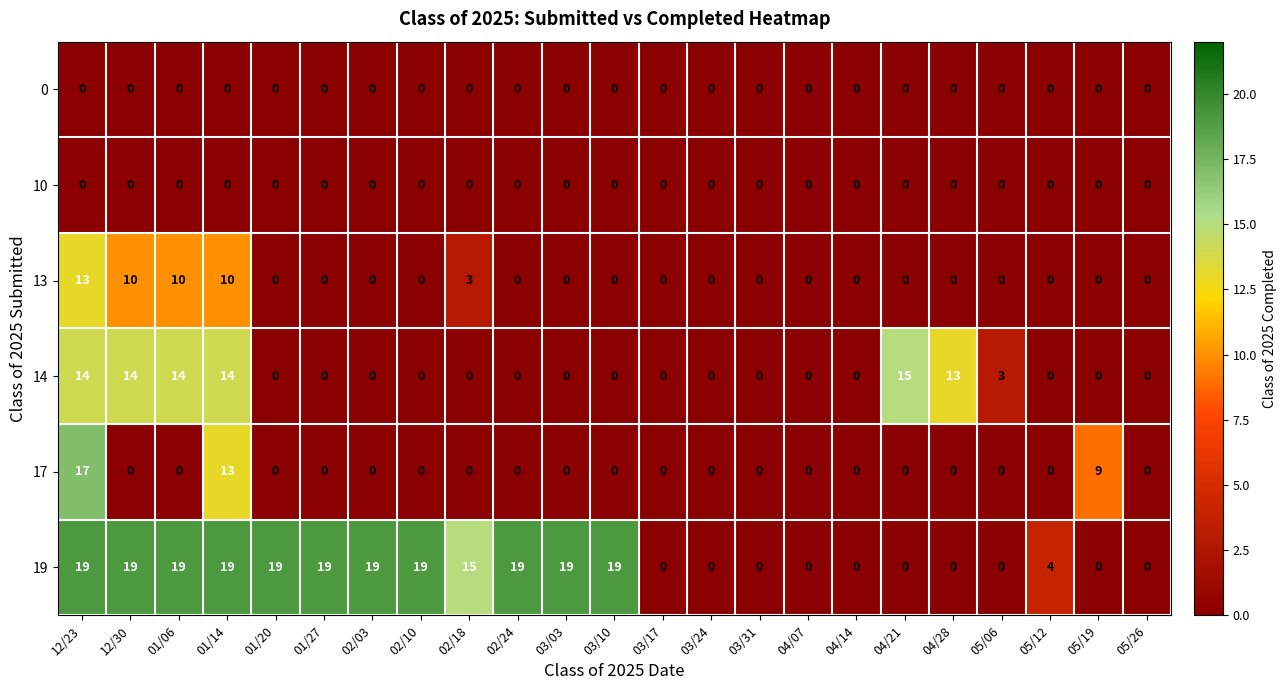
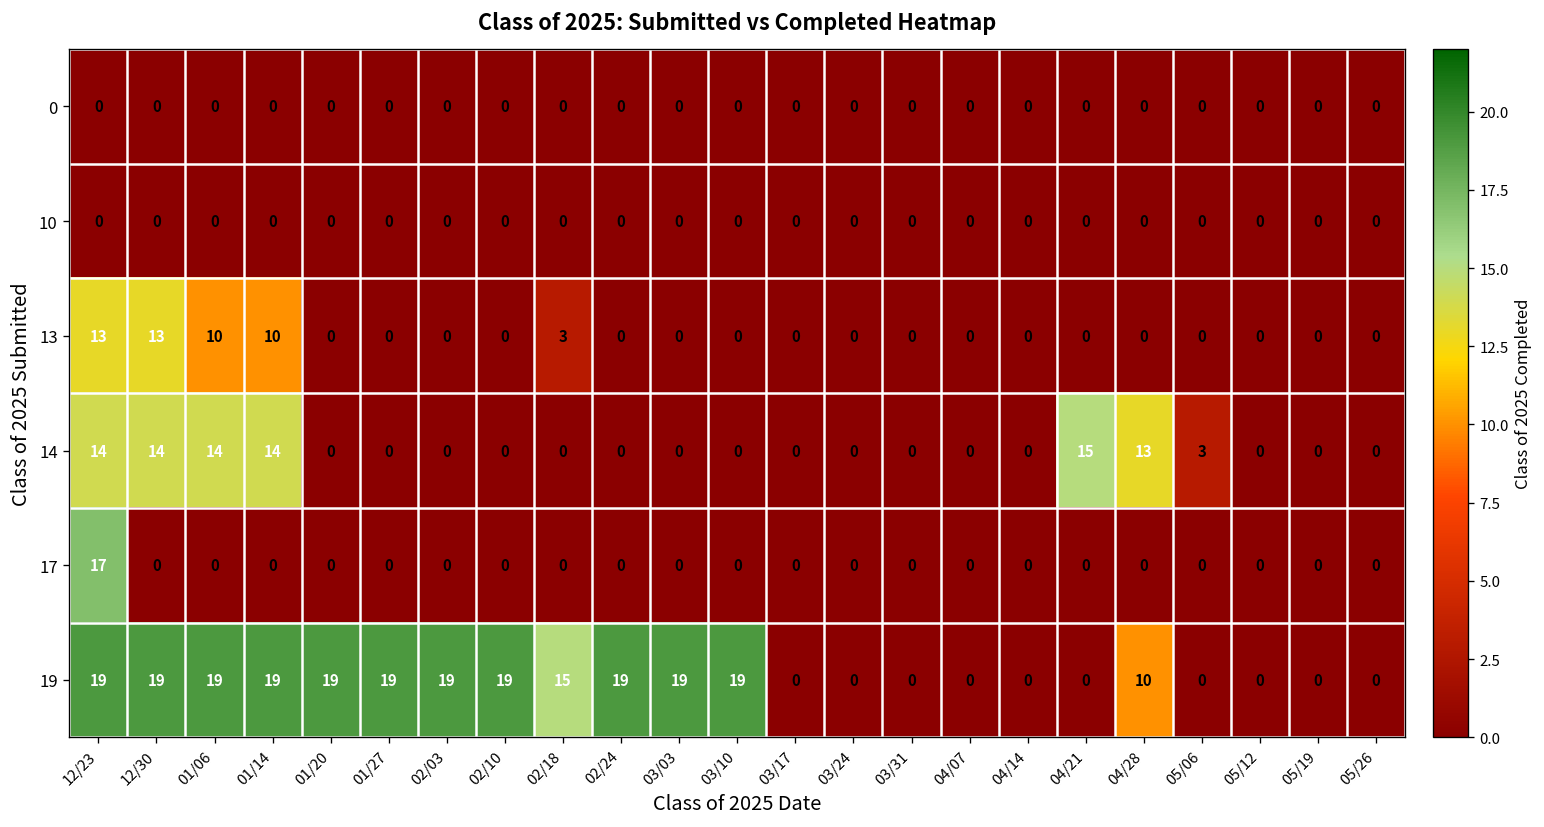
13, 12/30: 10 -> 13
17, 01/14: 13 -> 0
17, 05/19: 9 -> 0
19, 04/28: 0 -> 10
19, 05/12: 4 -> 0
